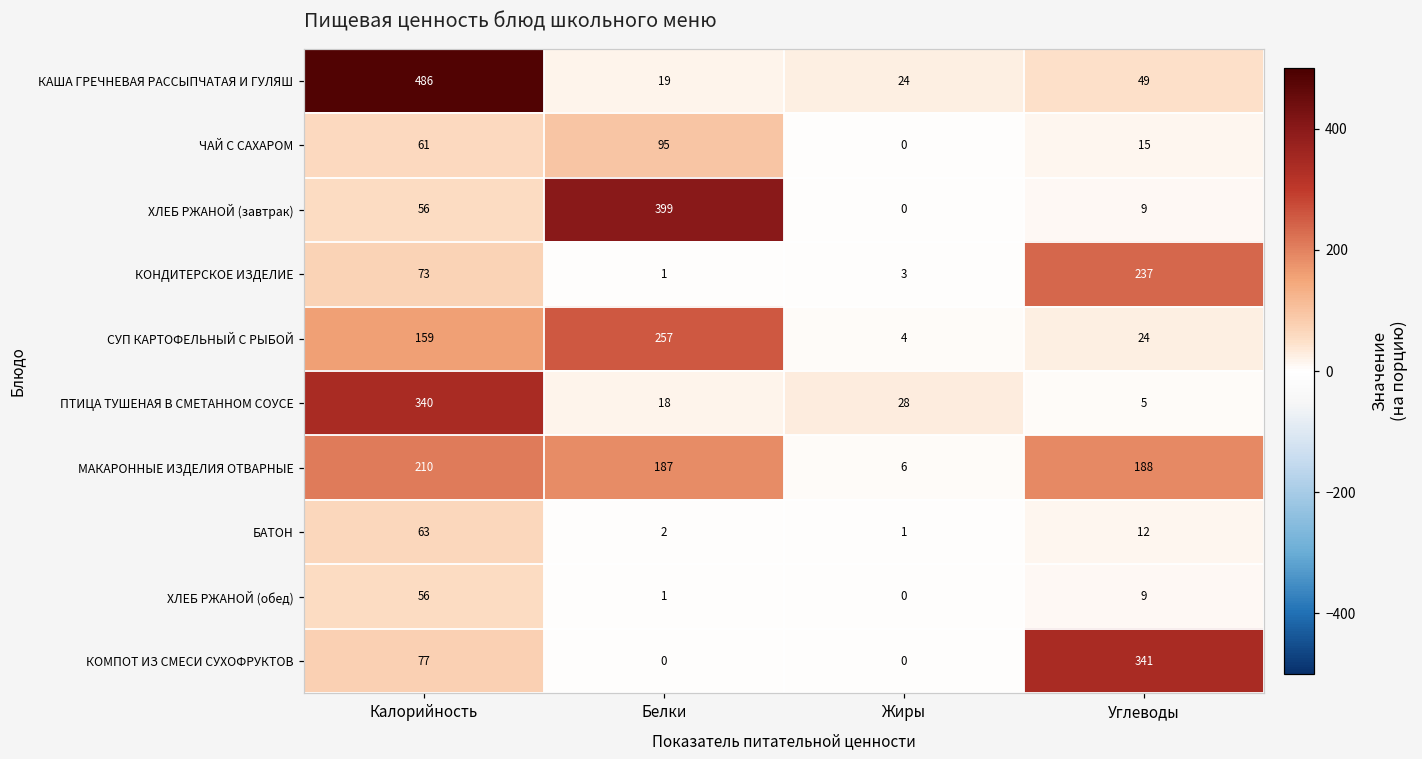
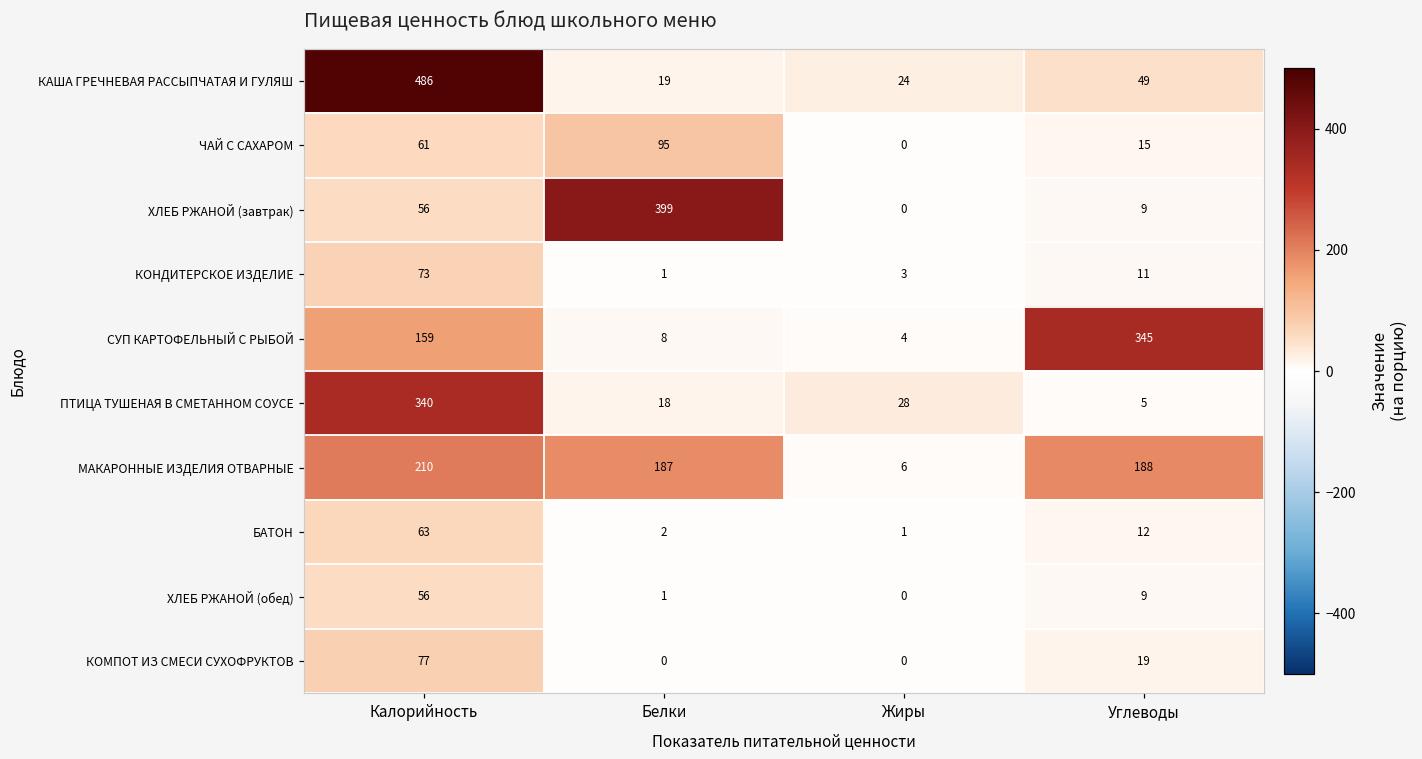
КОНДИТЕРСКОЕ ИЗДЕЛИЕ, Углеводы: 237 -> 11
СУП КАРТОФЕЛЬНЫЙ С РЫБОЙ, Белки: 257 -> 8
СУП КАРТОФЕЛЬНЫЙ С РЫБОЙ, Углеводы: 24 -> 345
КОМПОТ ИЗ СМЕСИ СУХОФРУКТОВ, Углеводы: 341 -> 19
